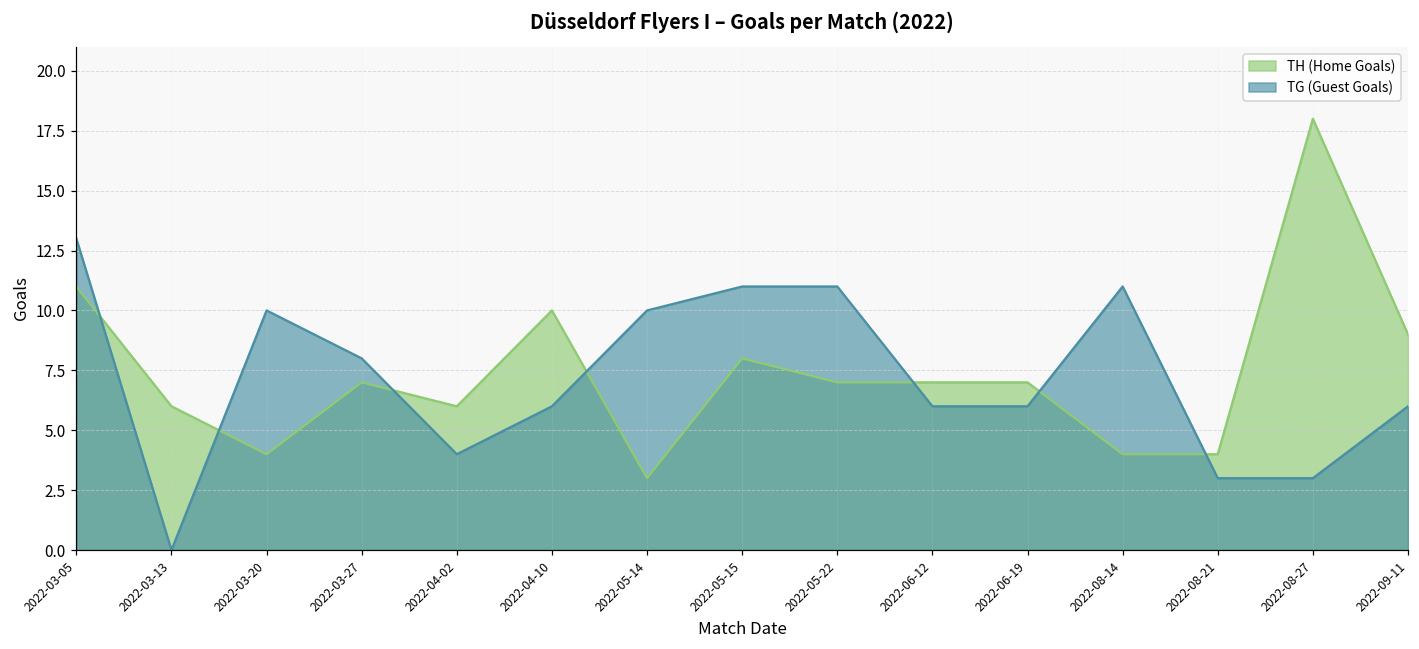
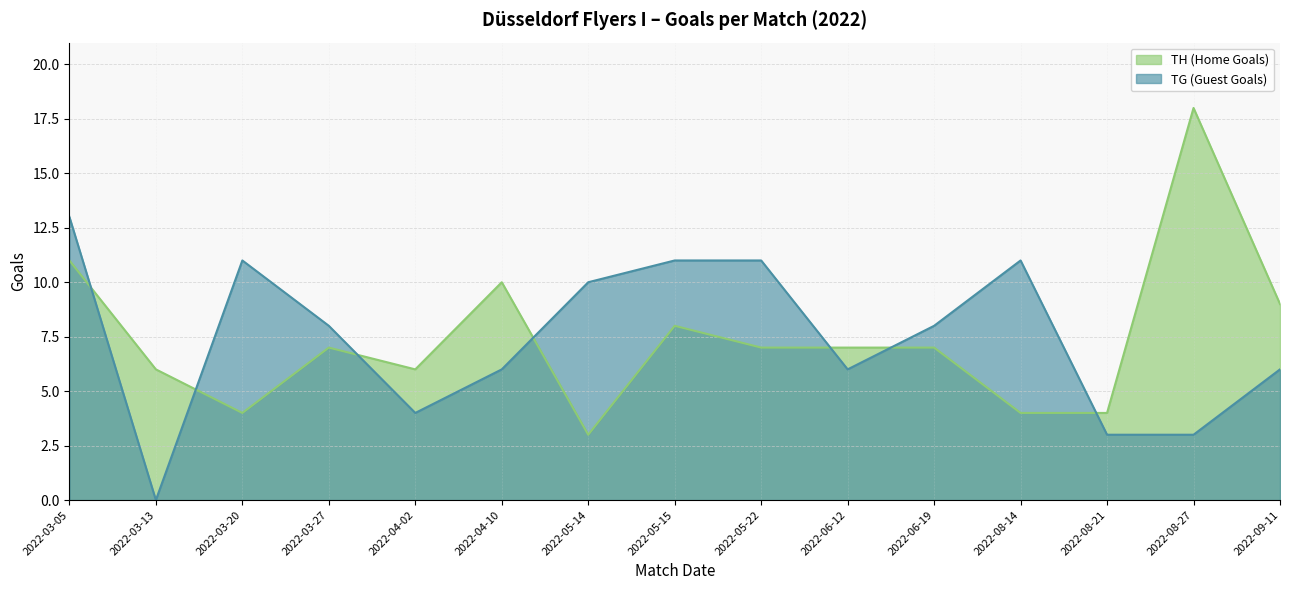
TG (Guest Goals), 2022-03-20: 10 -> 11
TG (Guest Goals), 2022-06-19: 6 -> 8
